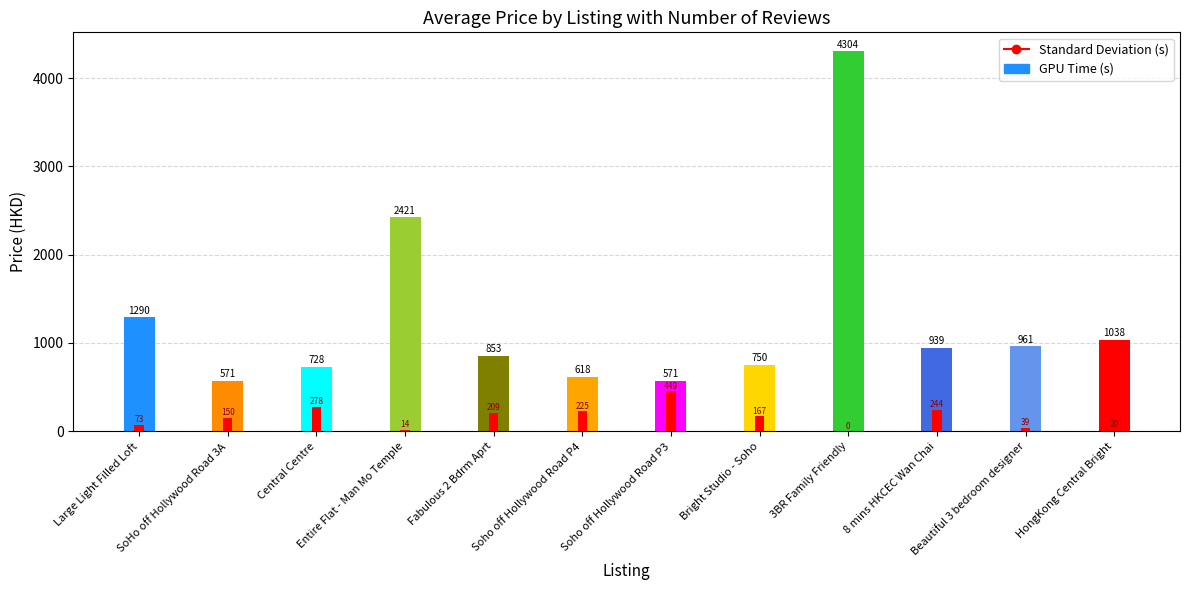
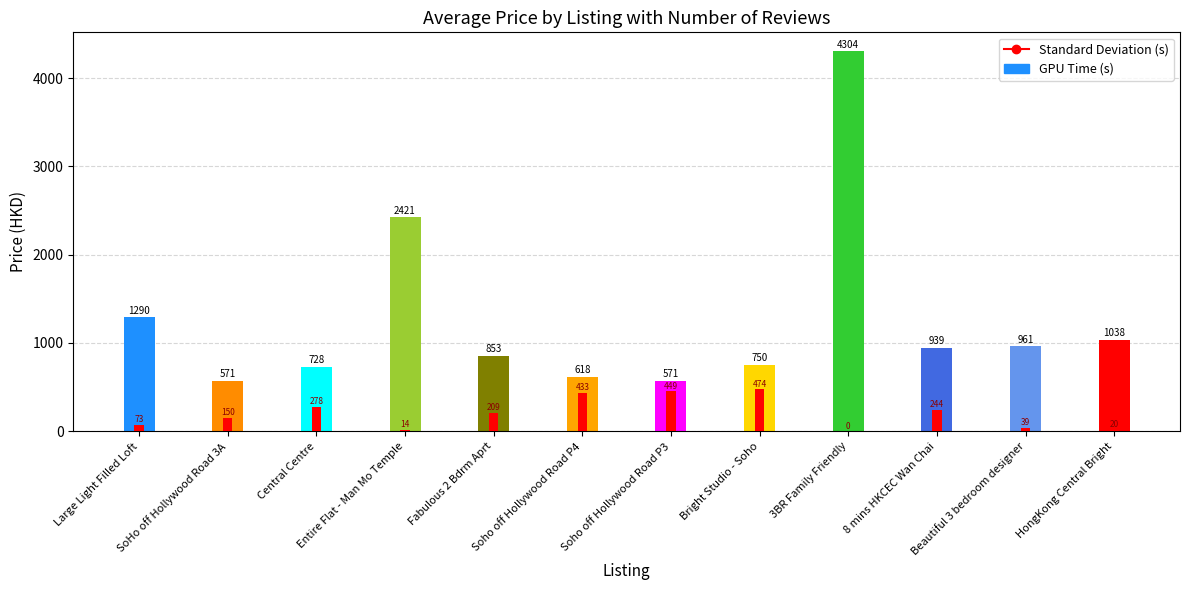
Standard Deviation (s), Soho off Hollywood Road P4: 225 -> 433
Standard Deviation (s), Bright Studio - Soho: 167 -> 474
